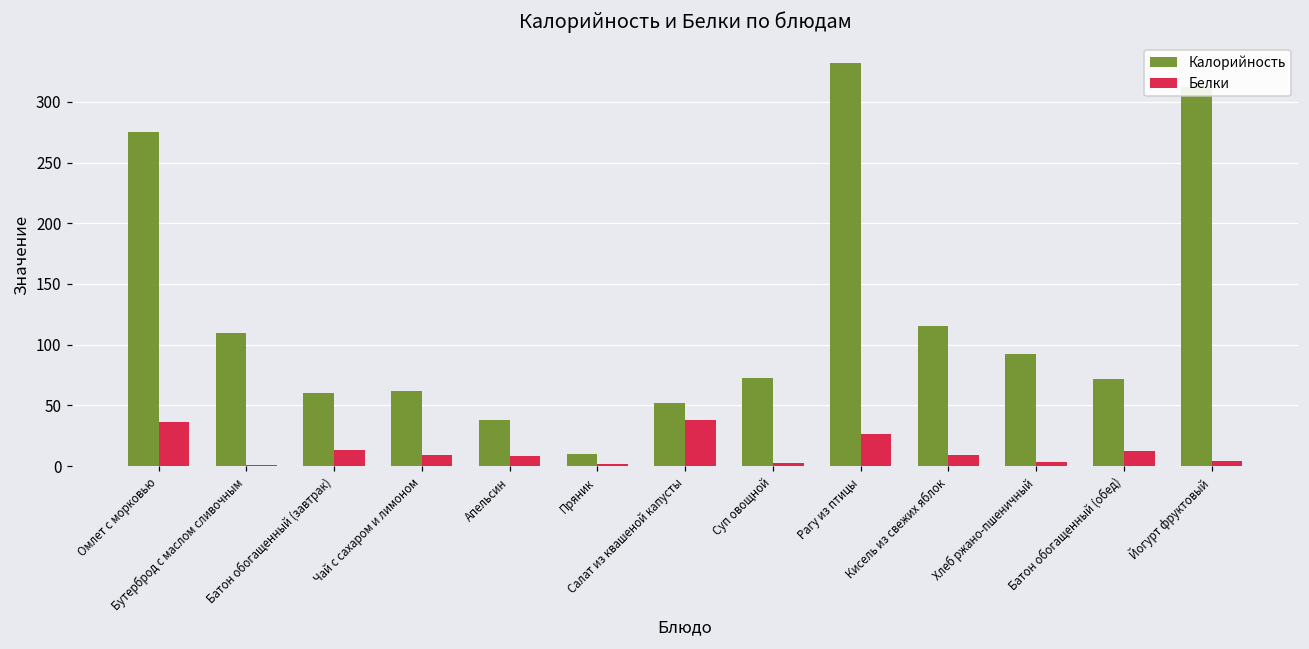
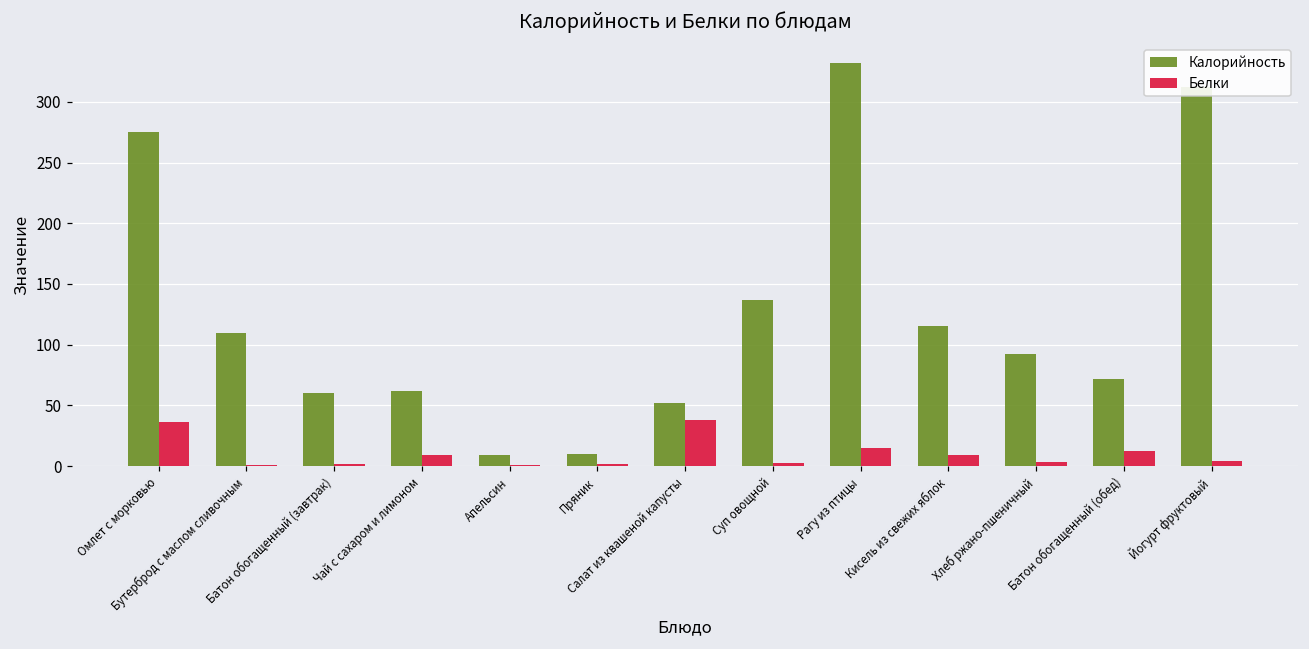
Белки, Батон обогащенный (завтрак): 14 -> 2
Калорийность, Апельсин: 38 -> 9
Белки, Апельсин: 8 -> 1
Калорийность, Суп овощной: 73 -> 137
Белки, Рагу из птицы: 26 -> 15
